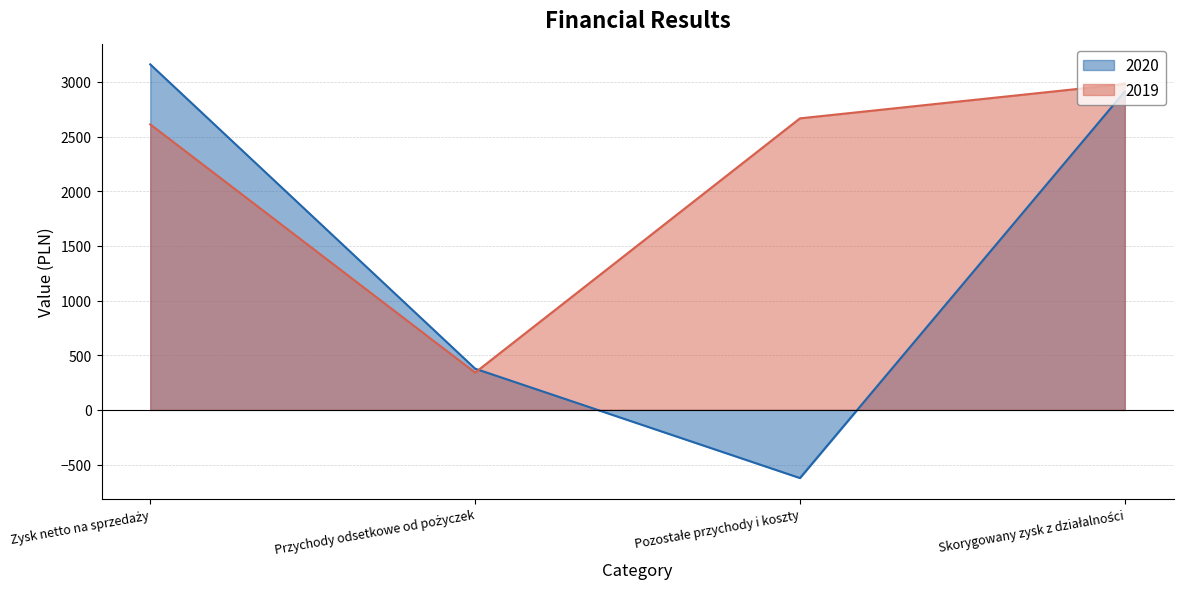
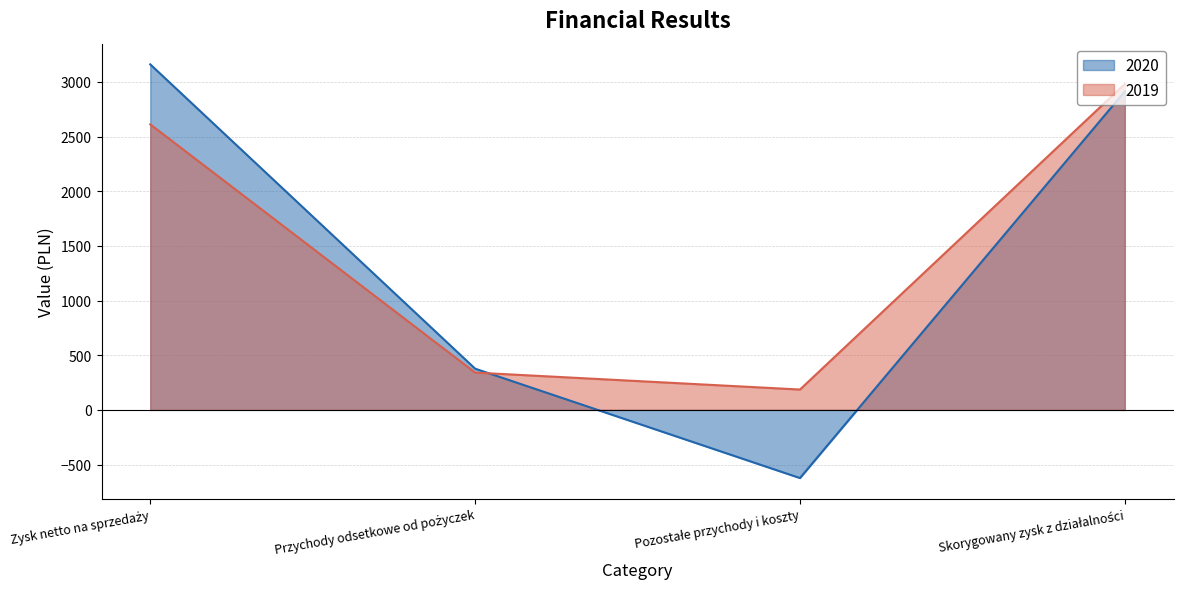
2019, Pozostałe przychody i koszty: 2670 -> 190
